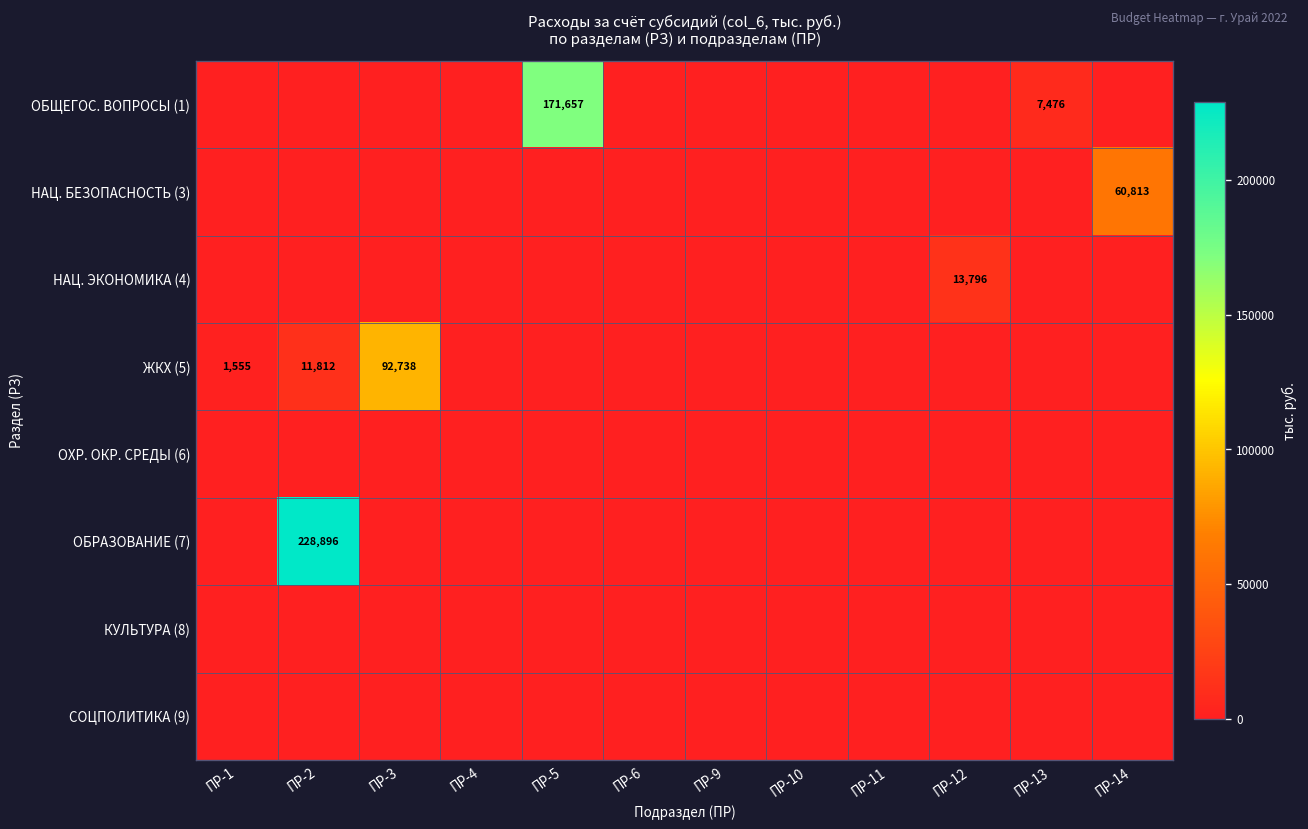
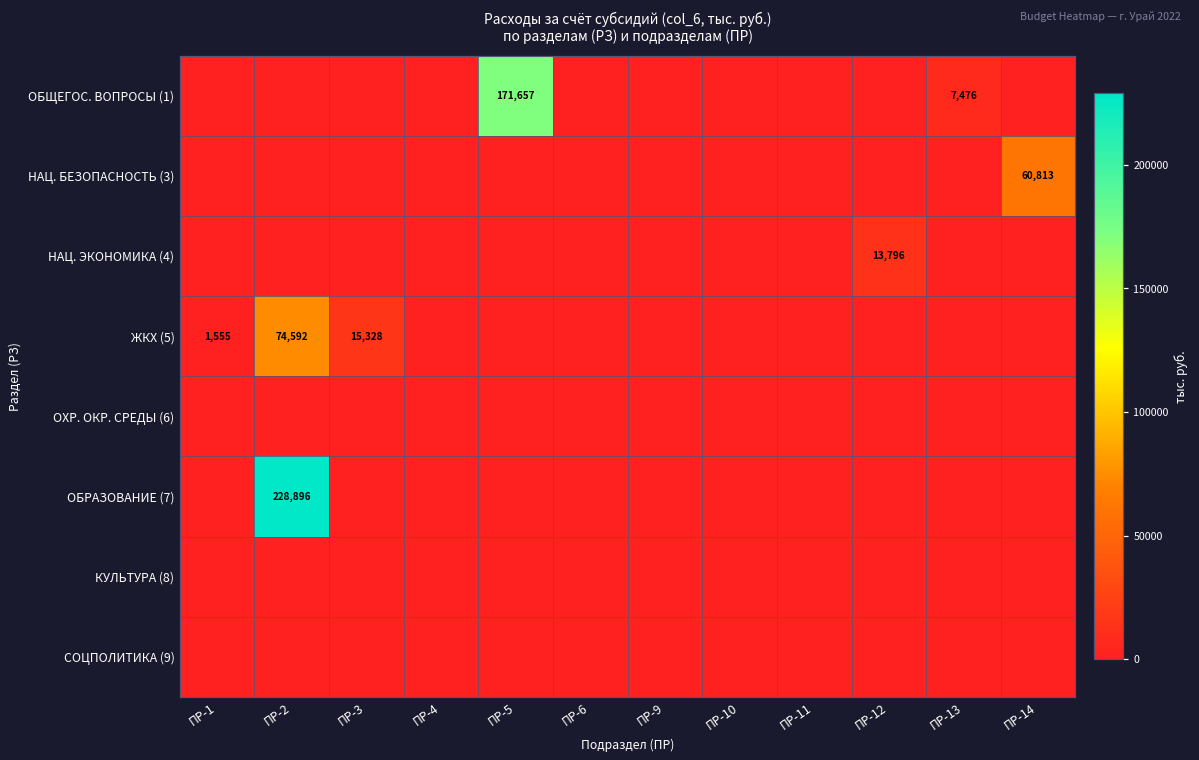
ЖКХ (5), ПР-2: 11,812 -> 74,592
ЖКХ (5), ПР-3: 92,738 -> 15,328
